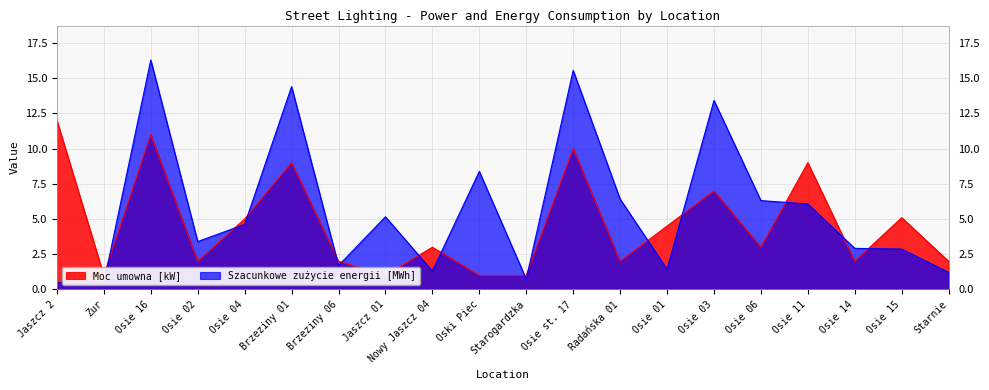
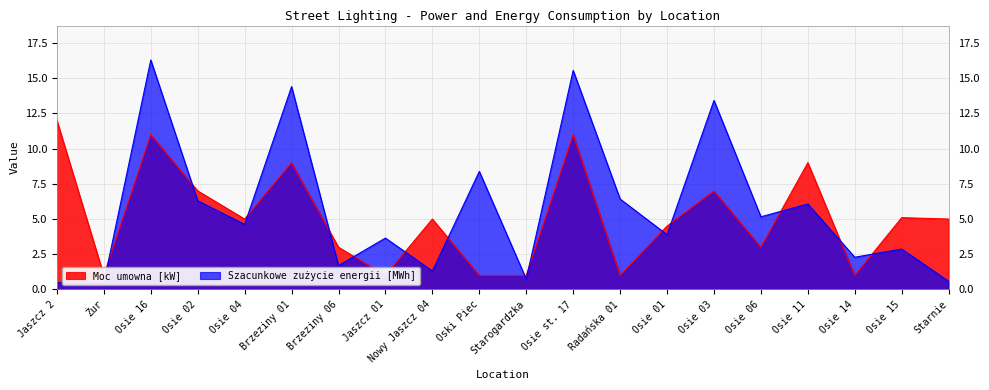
Moc umowna [kW], Osie 02: 2 -> 7
Szacunkowe zużycie energii [MWh], Osie 02: 3.4 -> 6.3
Moc umowna [kW], Brzeziny 06: 2 -> 3
Szacunkowe zużycie energii [MWh], Jaszcz 01: 5.2 -> 3.7
Moc umowna [kW], Nowy Jaszcz 04: 3 -> 5
Moc umowna [kW], Osie st. 17: 10 -> 11
Moc umowna [kW], Radańska 01: 2 -> 1
Szacunkowe zużycie energii [MWh], Osie 01: 1.4 -> 3.9
Szacunkowe zużycie energii [MWh], Osie 06: 6.3 -> 5.2
Moc umowna [kW], Osie 14: 2 -> 1
Szacunkowe zużycie energii [MWh], Osie 14: 2.9 -> 2.3
Moc umowna [kW], Starnie: 2 -> 5
Szacunkowe zużycie energii [MWh], Starnie: 1.2 -> 0.6
